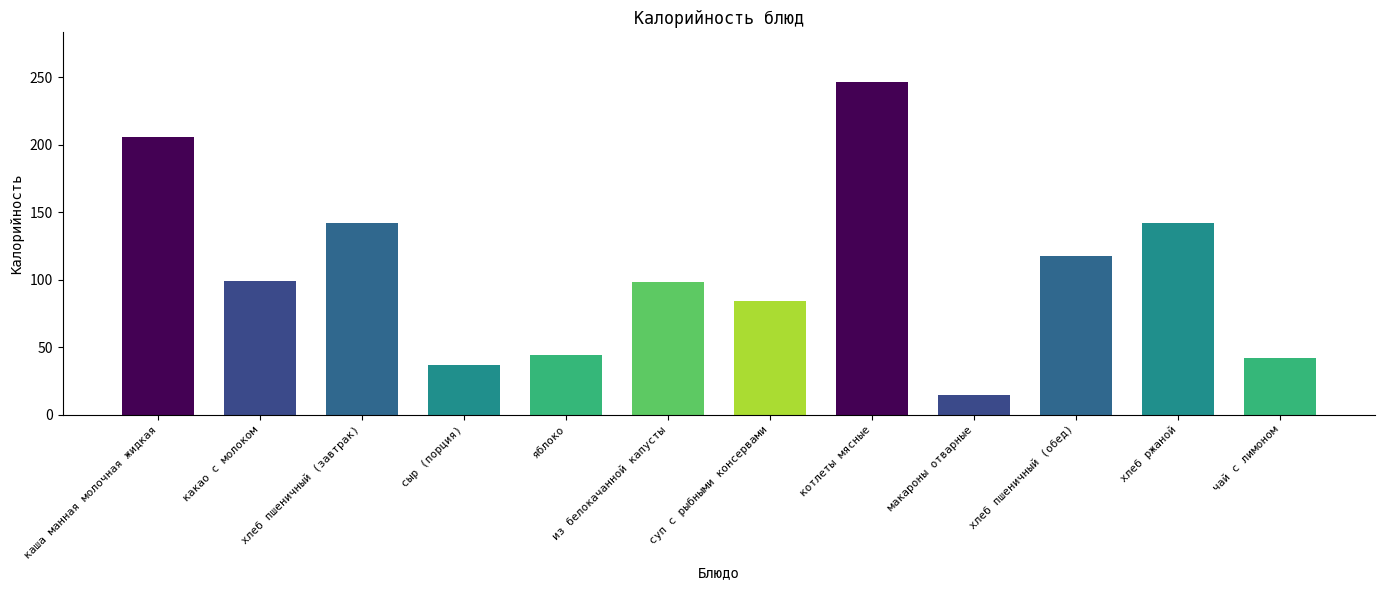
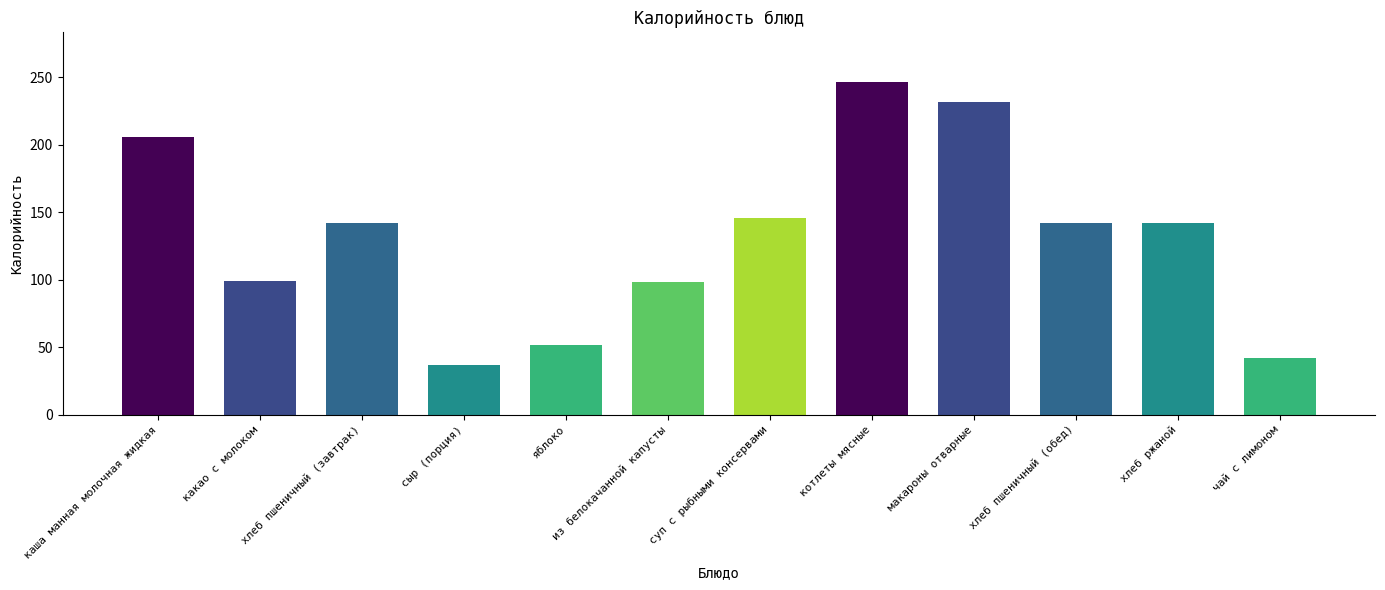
яблоко: 44 -> 52
суп с рыбными консервами: 84 -> 146
макароны отварные: 14 -> 232
хлеб пшеничный (обед): 118 -> 142
